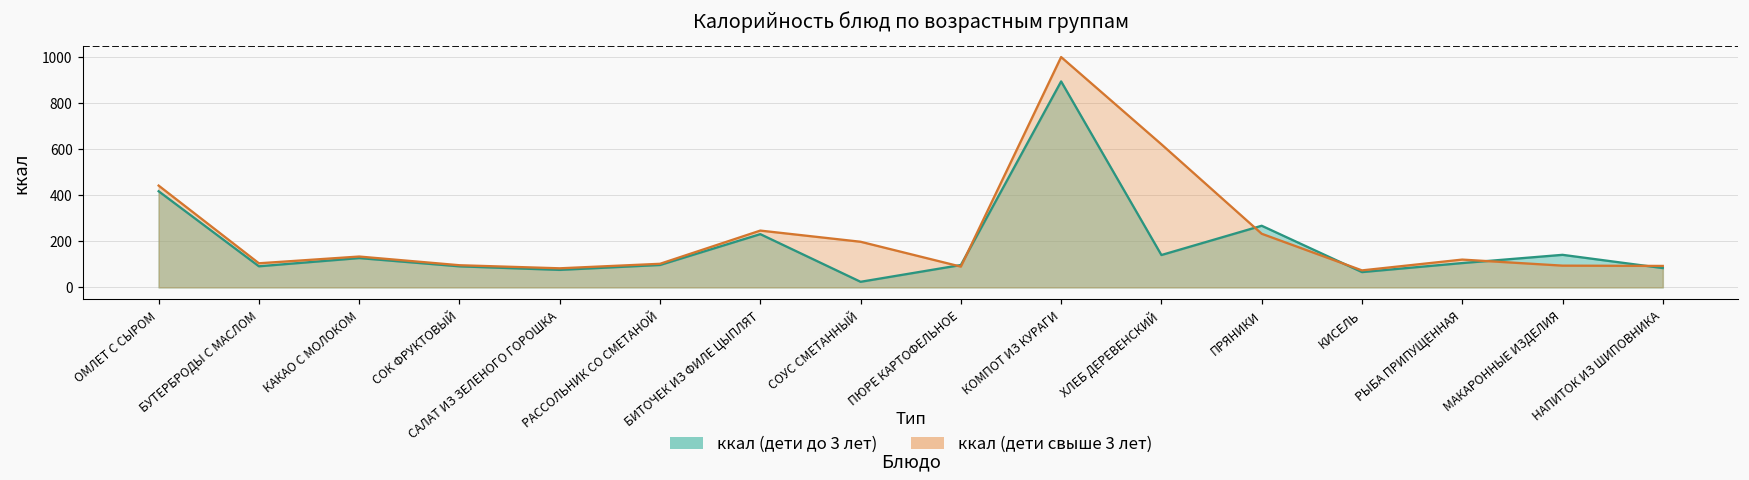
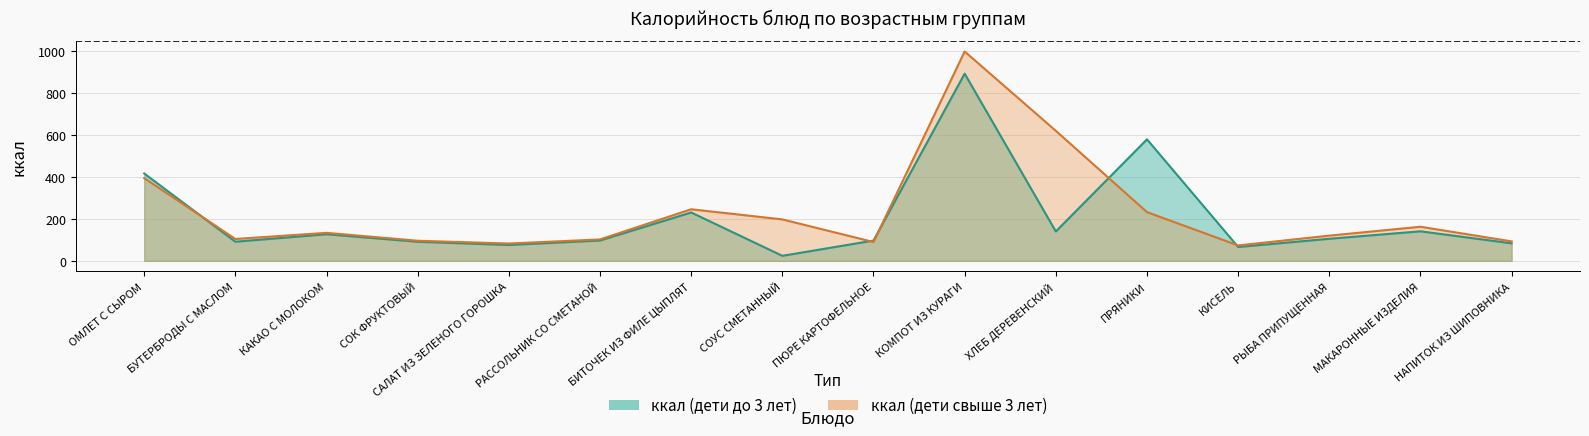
ккал (дети свыше 3 лет), ОМЛЕТ С СЫРОМ: 440 -> 400
ккал (дети до 3 лет), ПРЯНИКИ: 270 -> 580
ккал (дети свыше 3 лет), МАКАРОННЫЕ ИЗДЕЛИЯ: 90 -> 160
